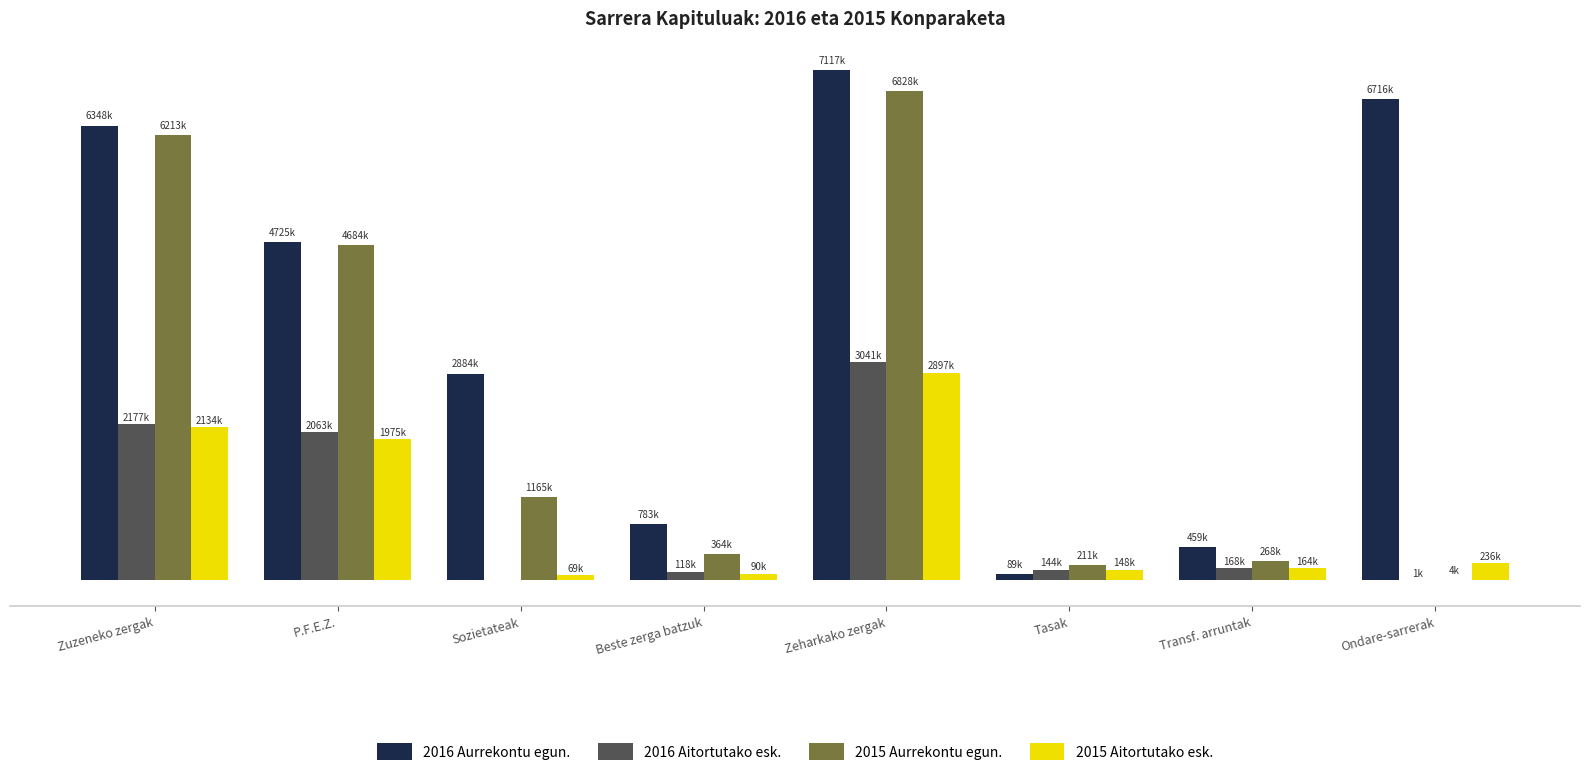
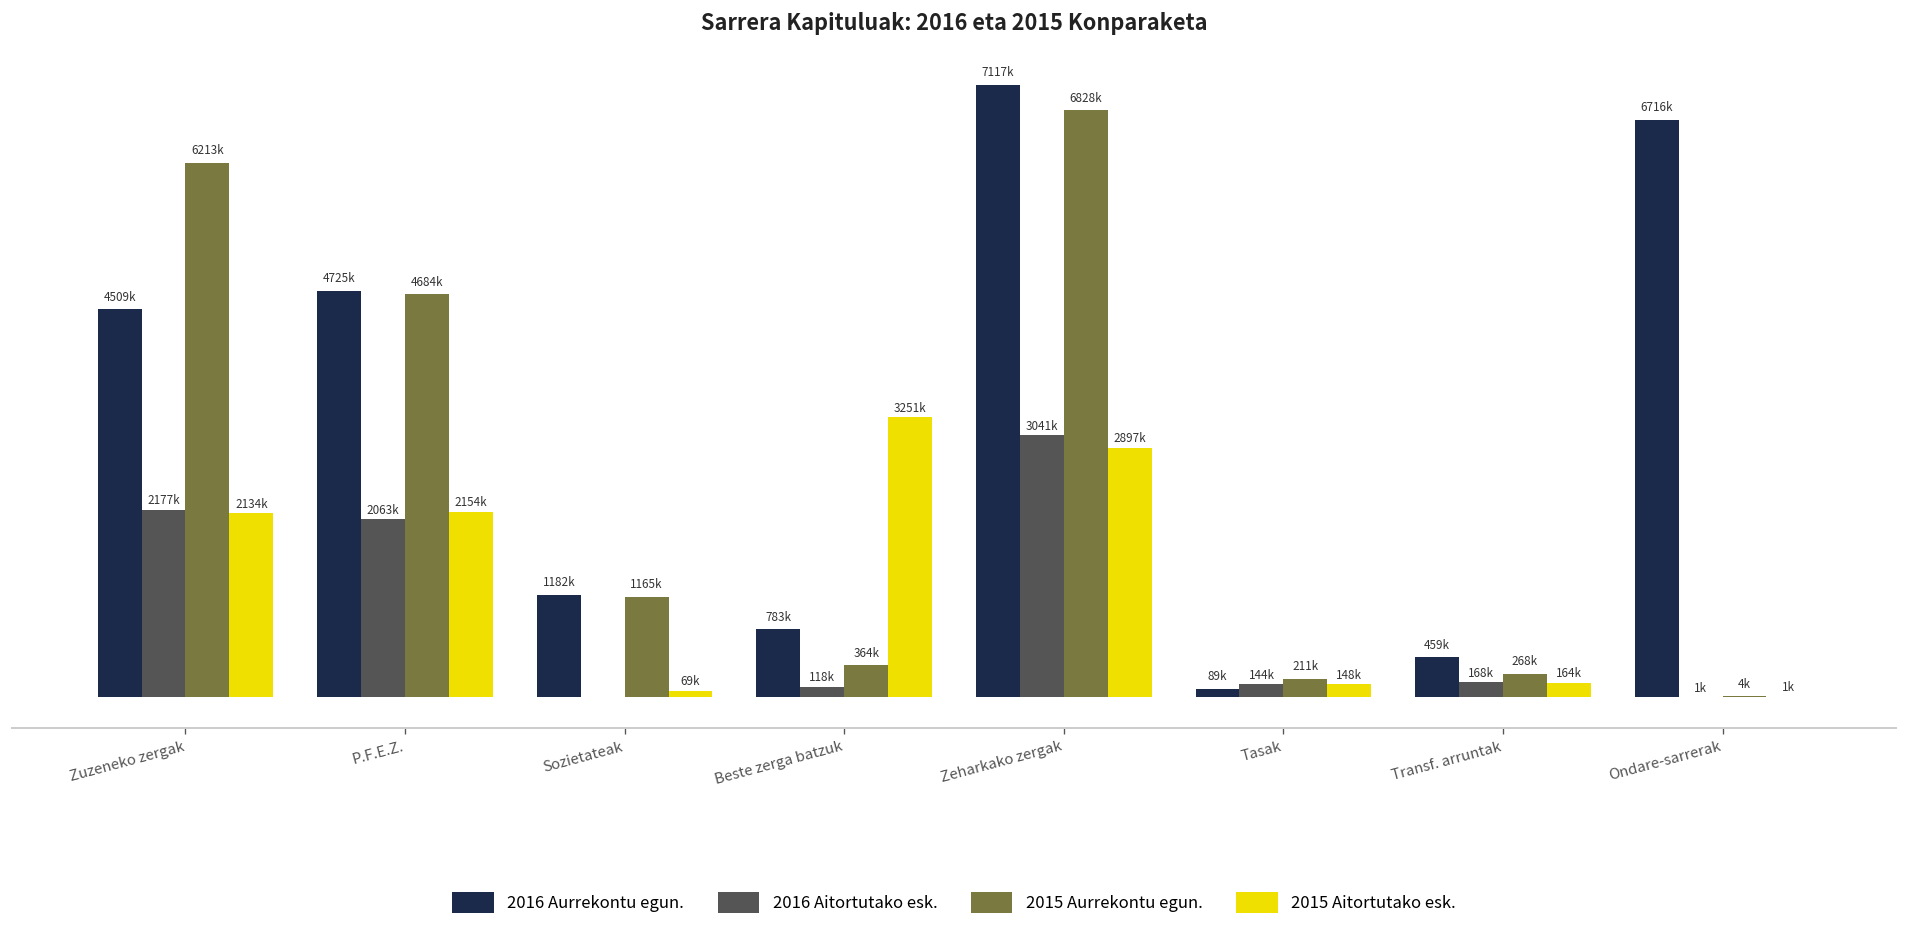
2016 Aurrekontu egun., Zuzeneko zergak: 6348k -> 4509k
2015 Aitortutako esk., P.F.E.Z.: 1975k -> 2154k
2016 Aurrekontu egun., Sozietateak: 2884k -> 1182k
2015 Aitortutako esk., Beste zerga batzuk: 90k -> 3251k
2015 Aitortutako esk., Ondare-sarrerak: 236k -> 1k
